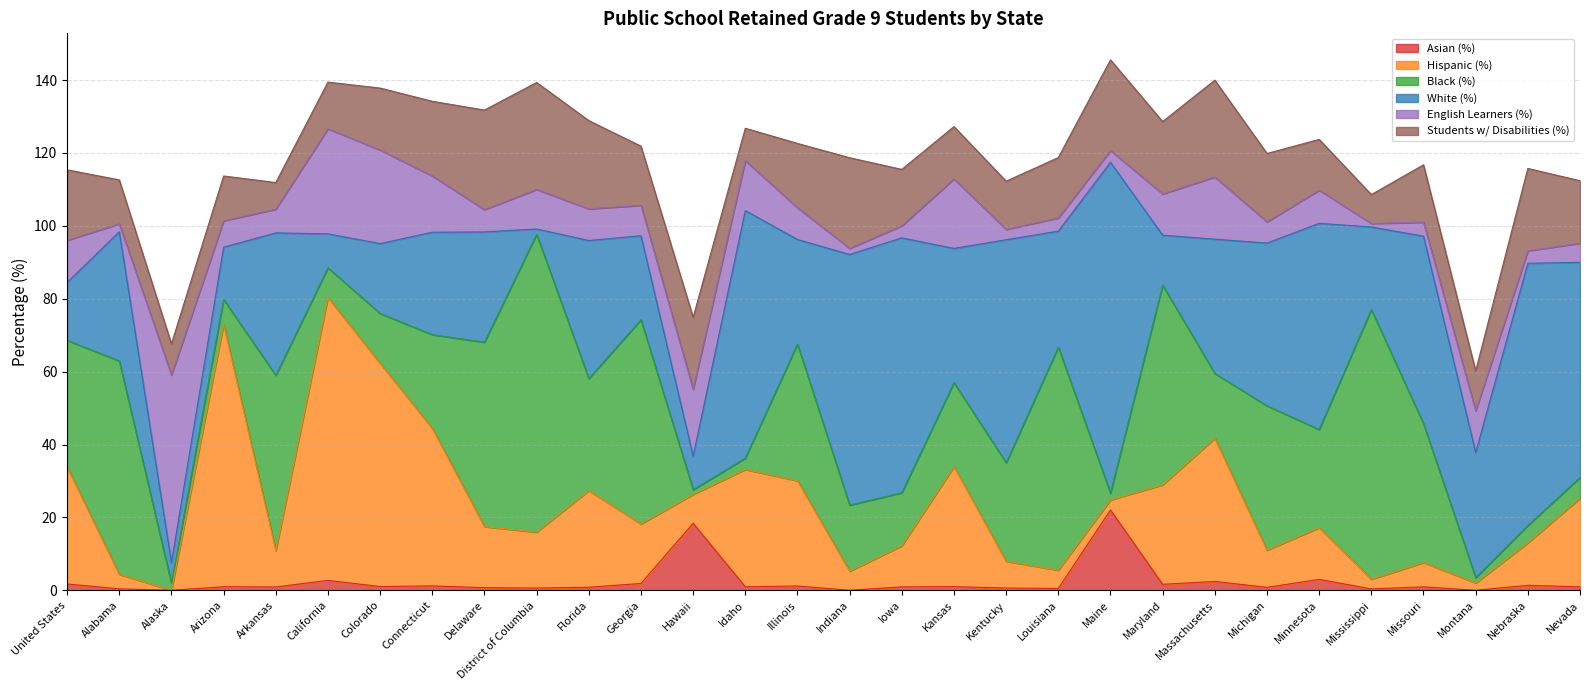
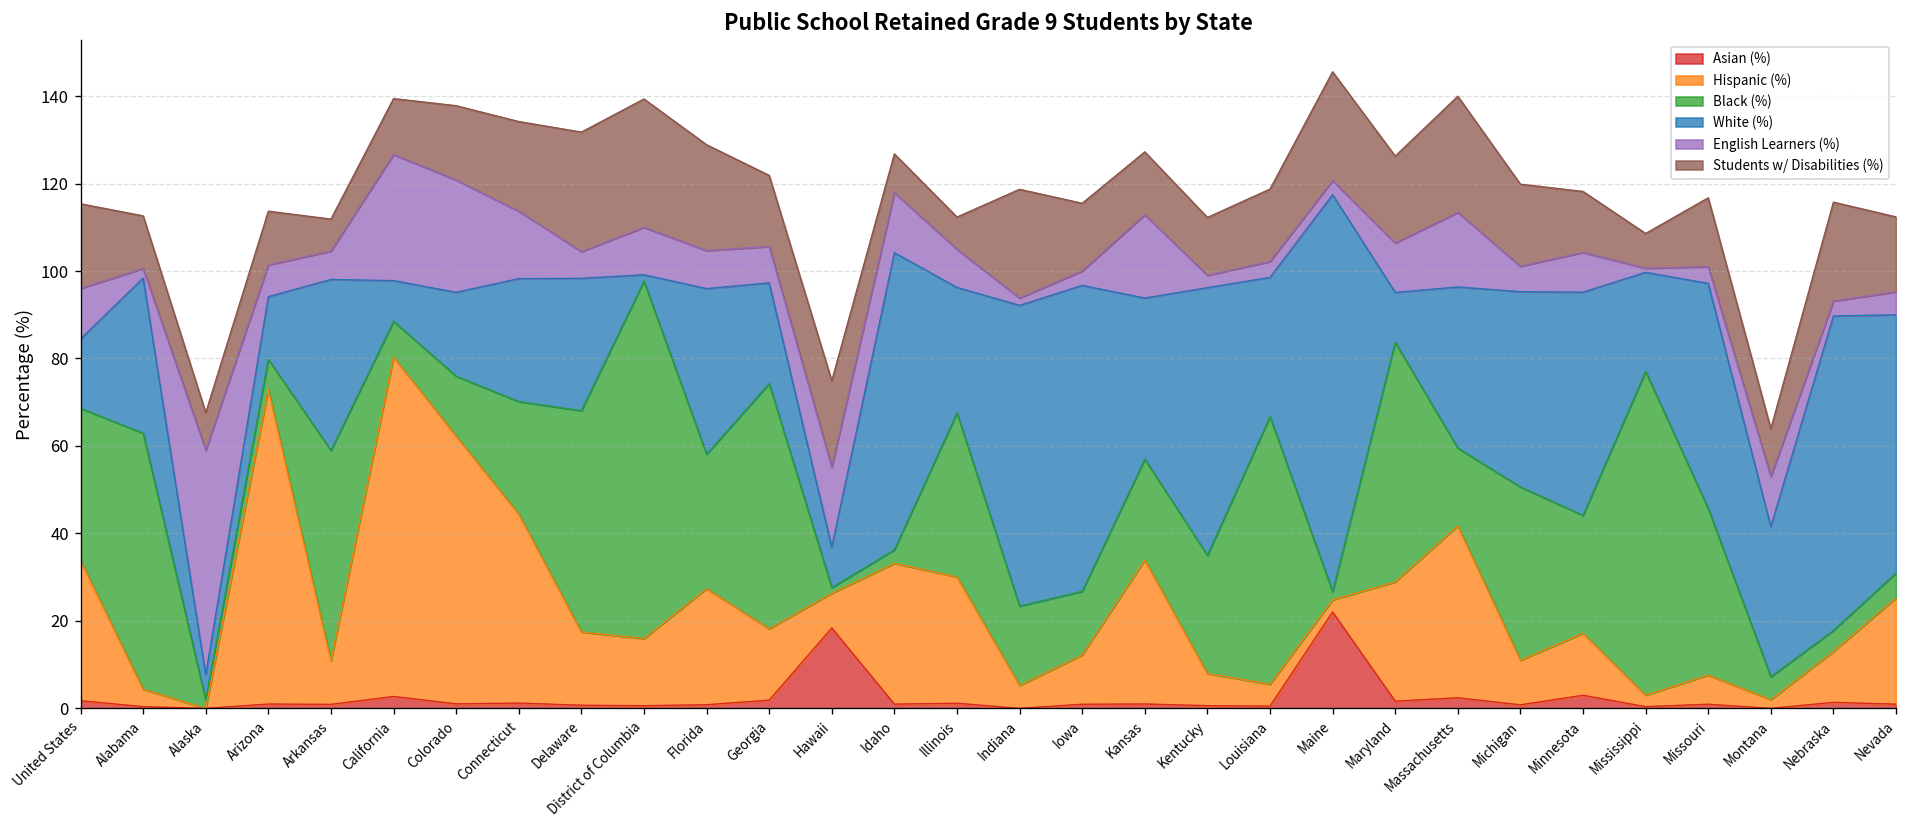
Students w/ Disabilities (%), Illinois: 18 -> 7
White (%), Maryland: 14 -> 11
White (%), Minnesota: 57 -> 51
Black (%), Montana: 1 -> 5
